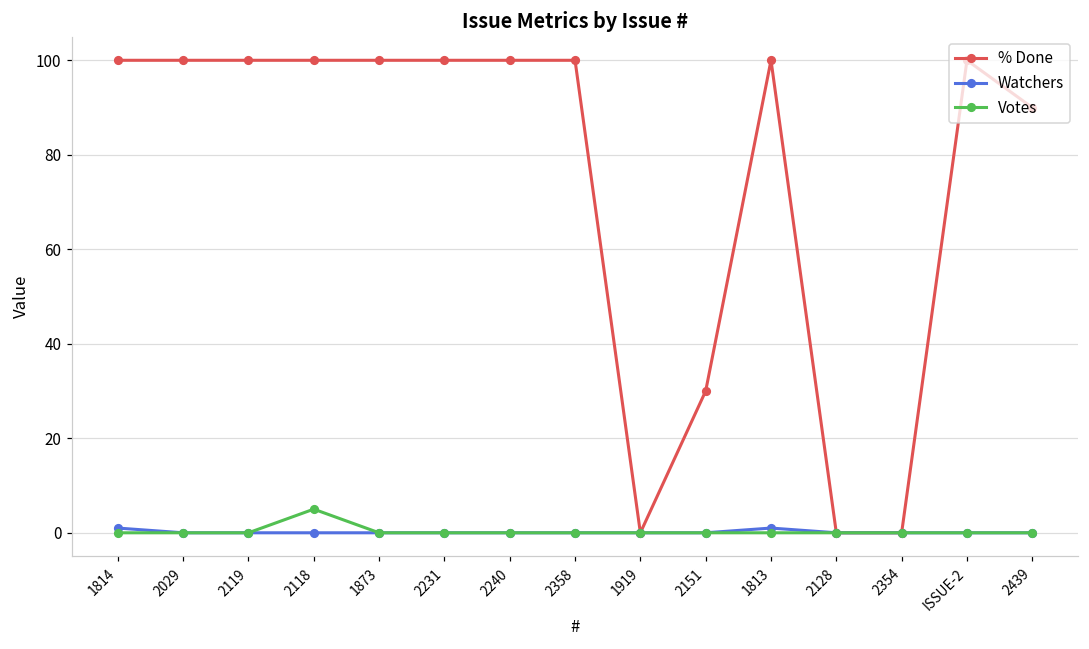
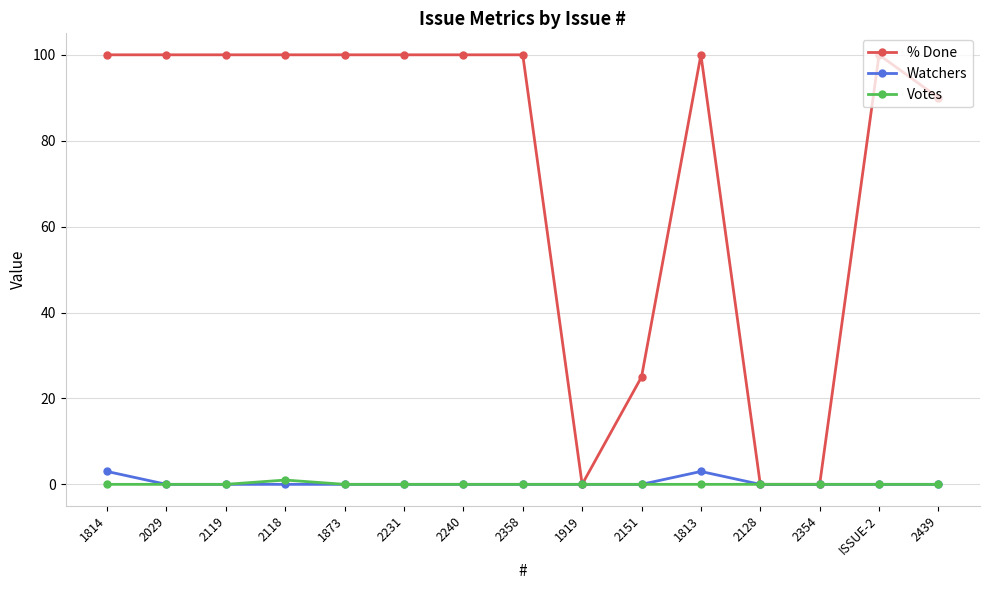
Watchers, 1814: 1 -> 3
Votes, 2118: 5 -> 1
% Done, 2151: 30 -> 25
Watchers, 1813: 1 -> 3
